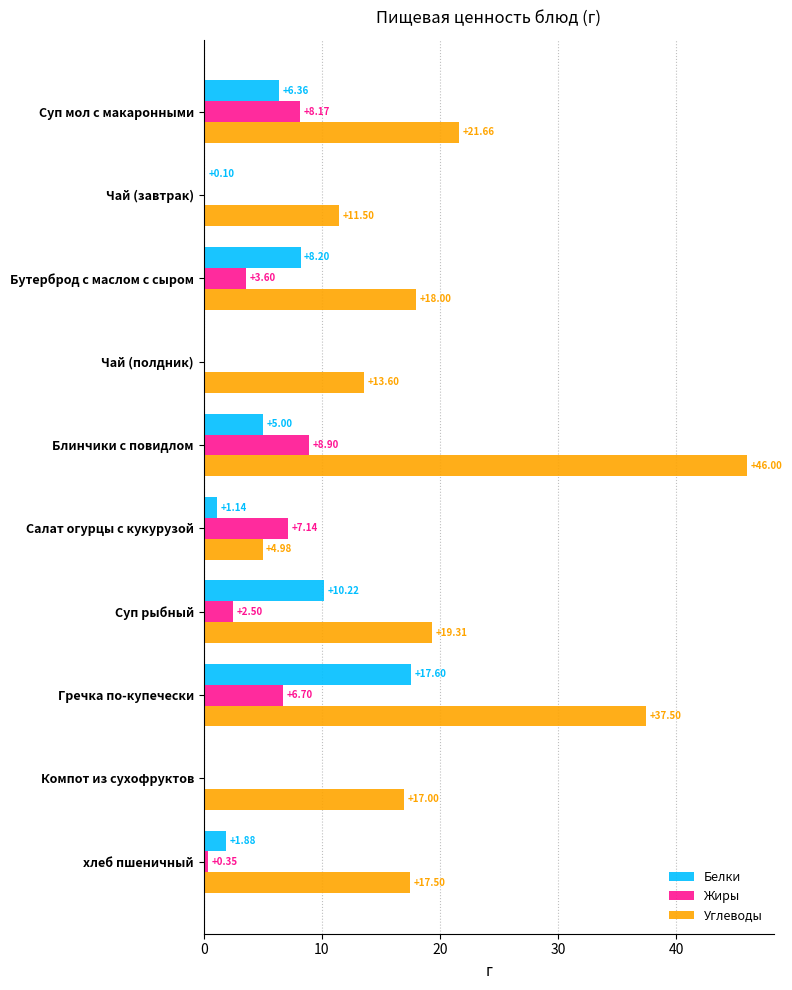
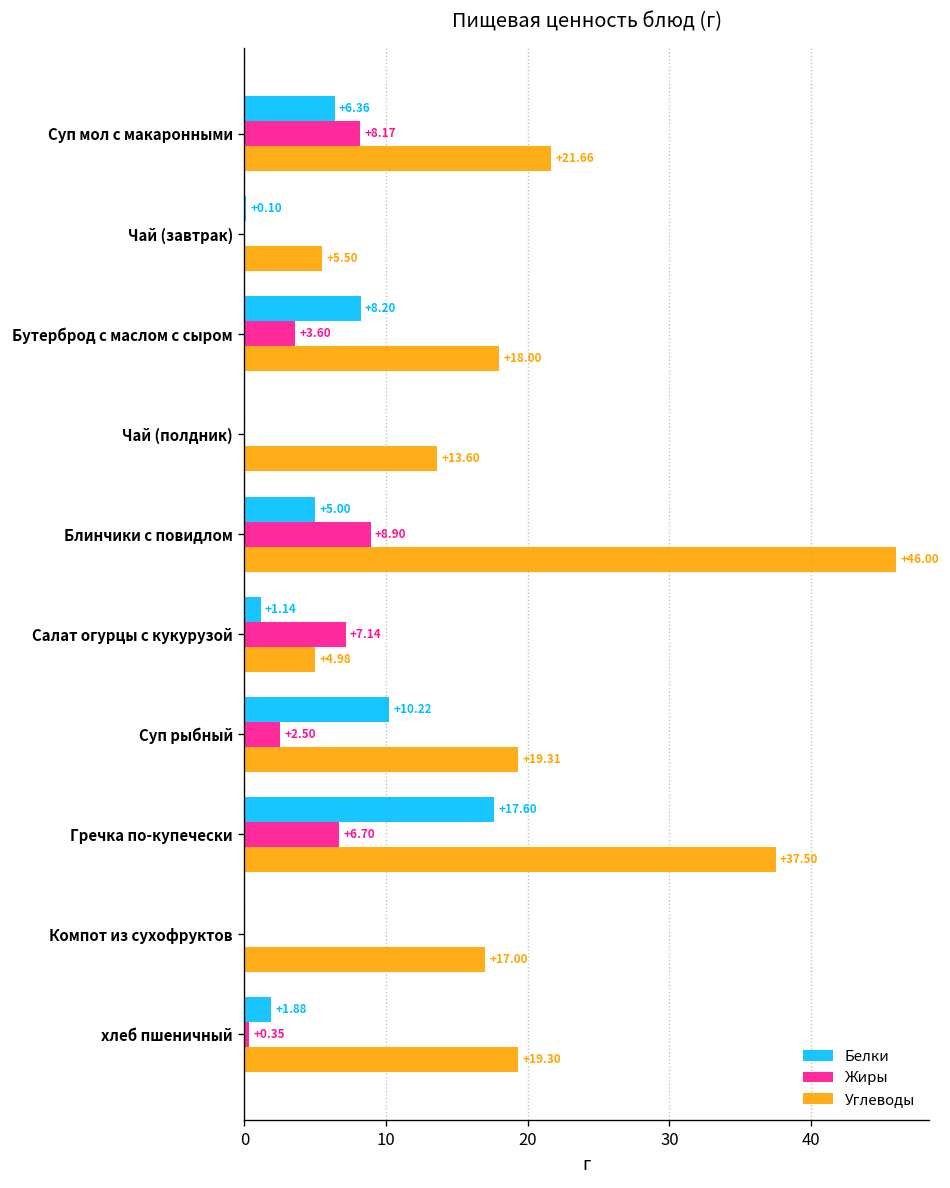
Углеводы, Чай (завтрак): +11.50 -> +5.50
Углеводы, хлеб пшеничный: +17.50 -> +19.30
